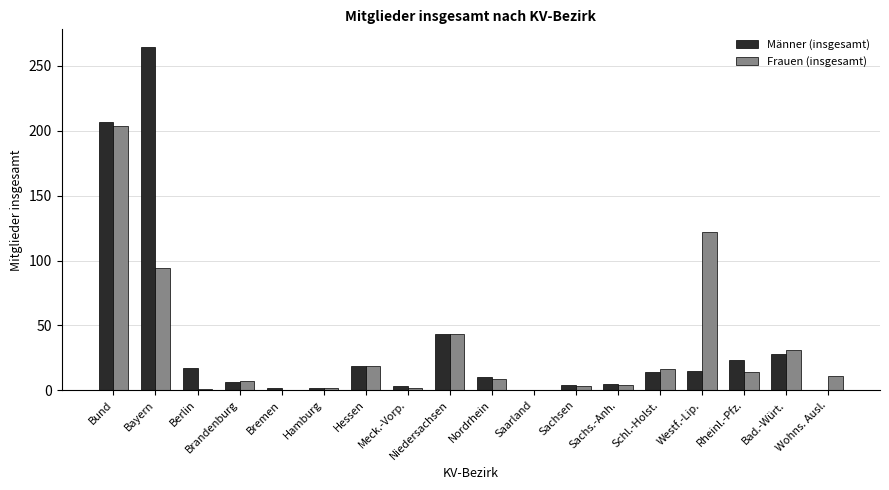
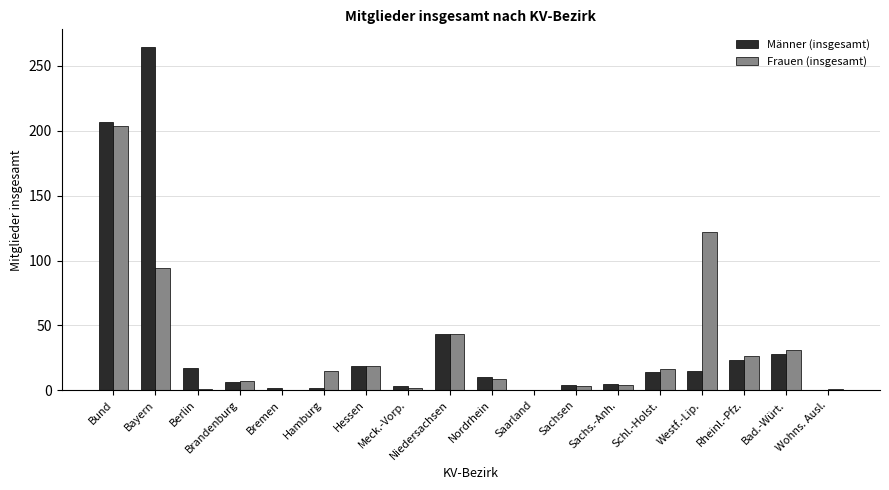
Frauen (insgesamt), Hamburg: 2 -> 15
Frauen (insgesamt), Rheinl.-Pfz.: 14 -> 26
Frauen (insgesamt), Wohns. Ausl.: 11 -> 1
